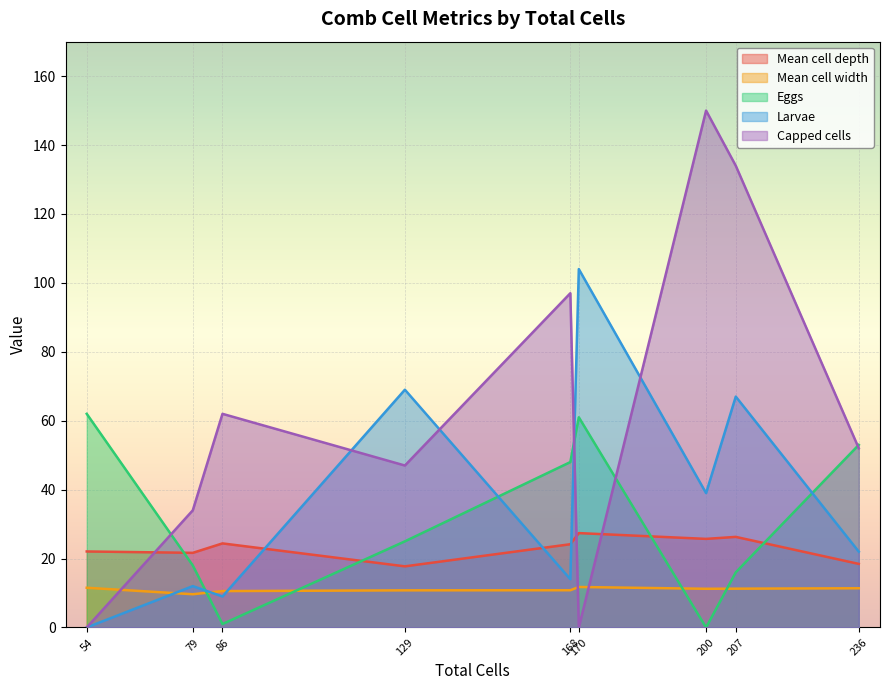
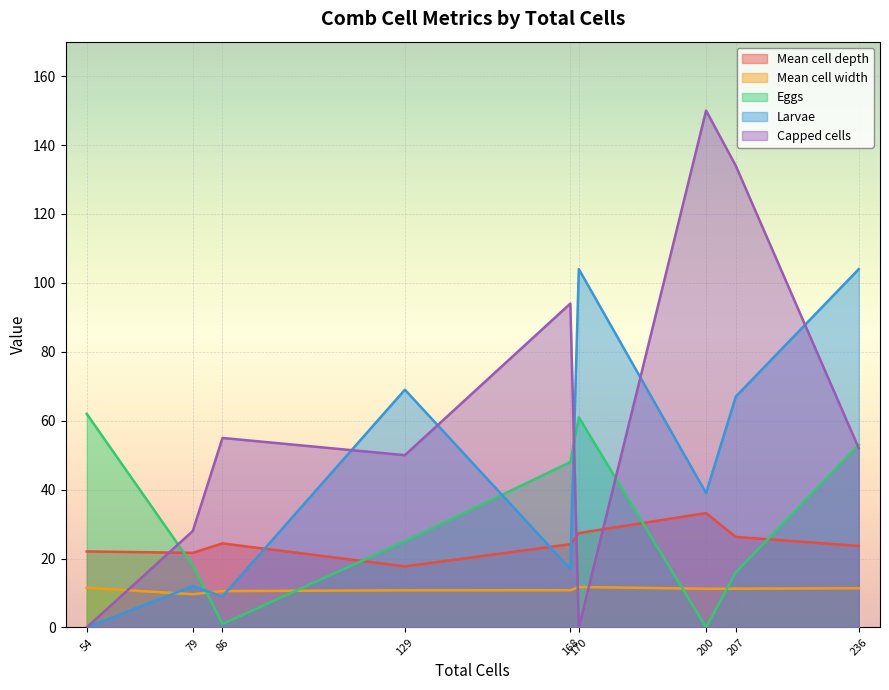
Capped cells, 79: 34 -> 28
Capped cells, 86: 62 -> 55
Capped cells, 129: 47 -> 50
Larvae, 168: 14 -> 17
Capped cells, 168: 97 -> 94
Mean cell depth, 200: 26 -> 33
Mean cell depth, 236: 18 -> 24
Larvae, 236: 22 -> 104
